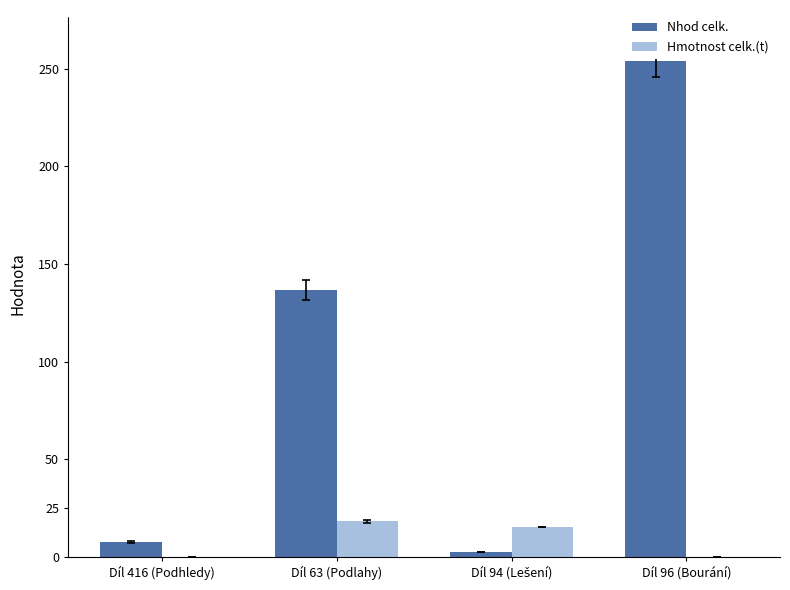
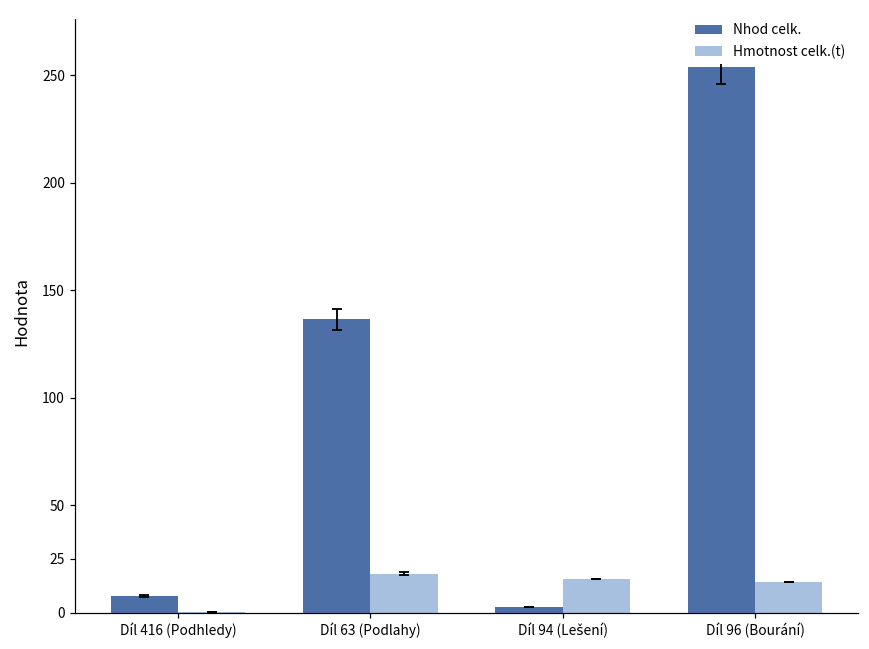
Hmotnost celk.(t), Díl 96 (Bourání): 0 -> 14
